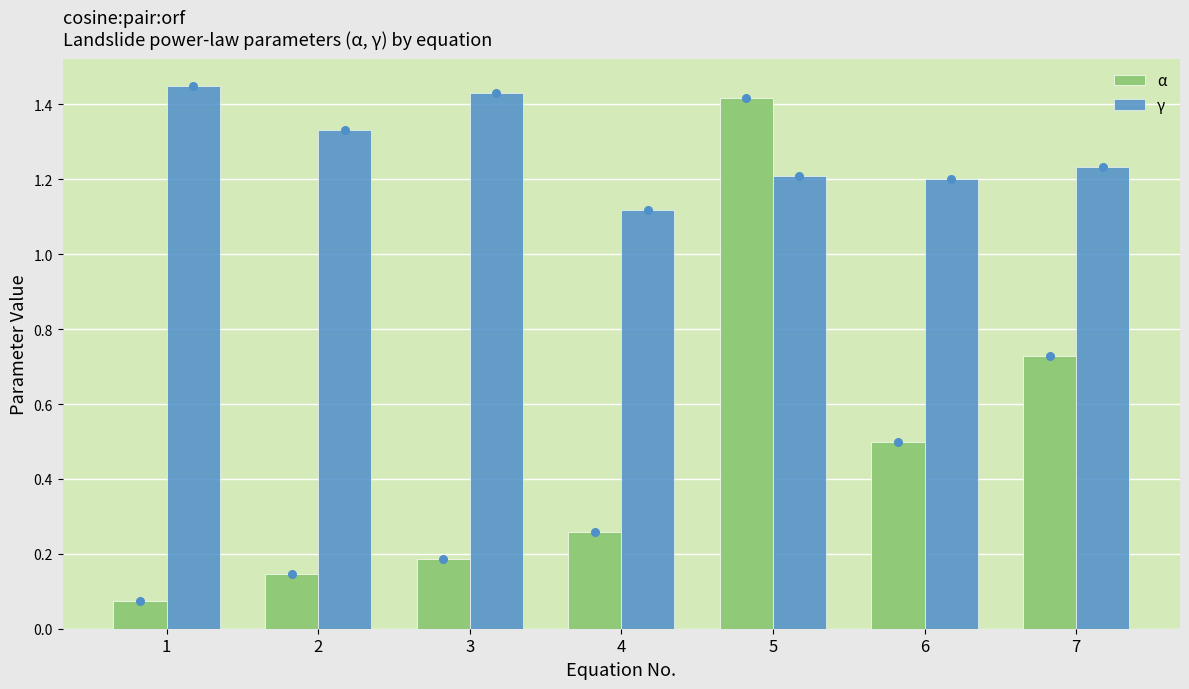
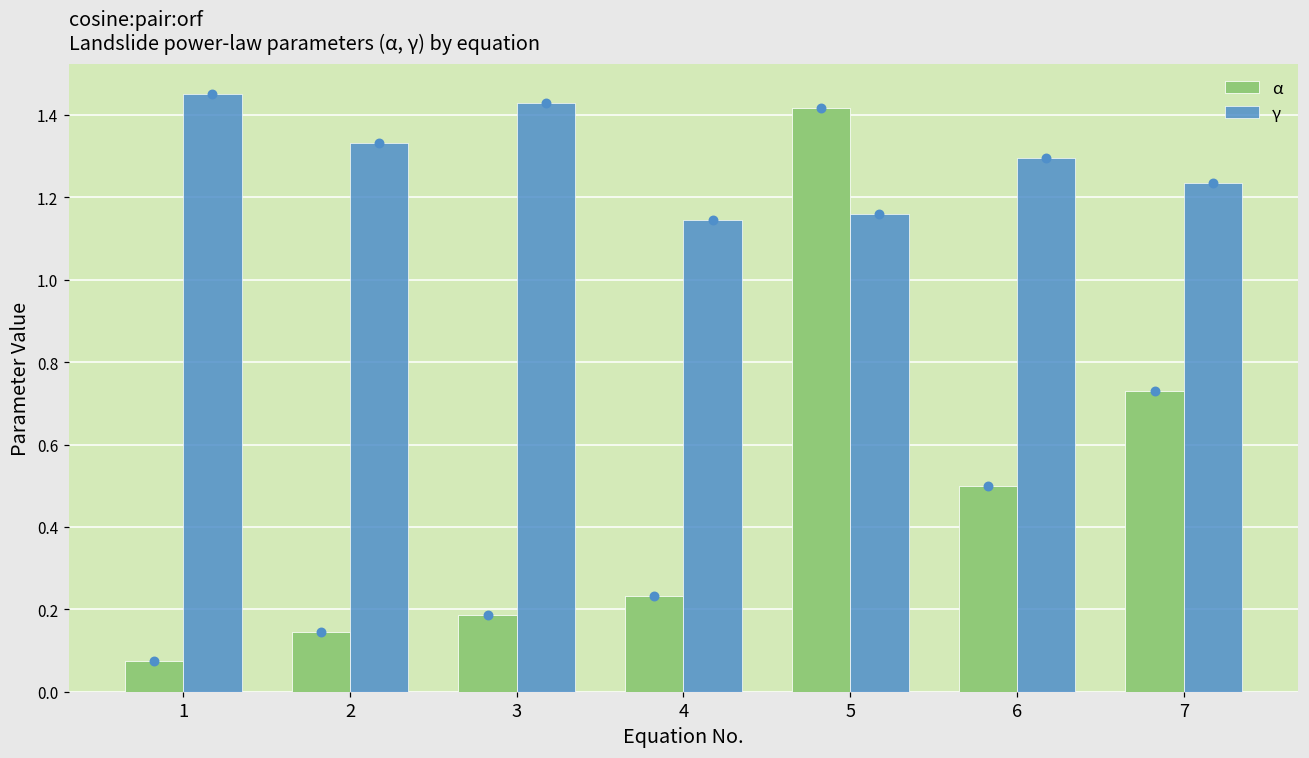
α, 4: 0.26 -> 0.23
γ, 4: 1.12 -> 1.15
γ, 5: 1.21 -> 1.16
γ, 6: 1.20 -> 1.30
